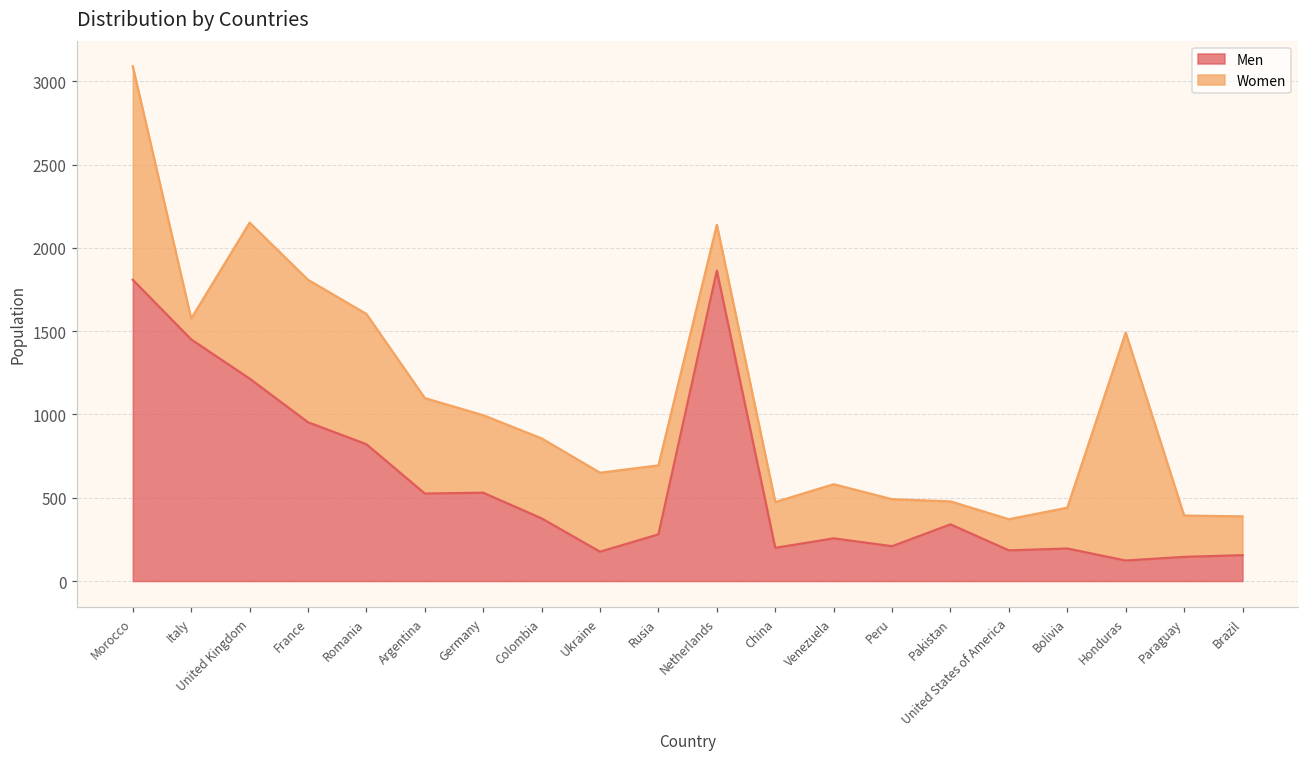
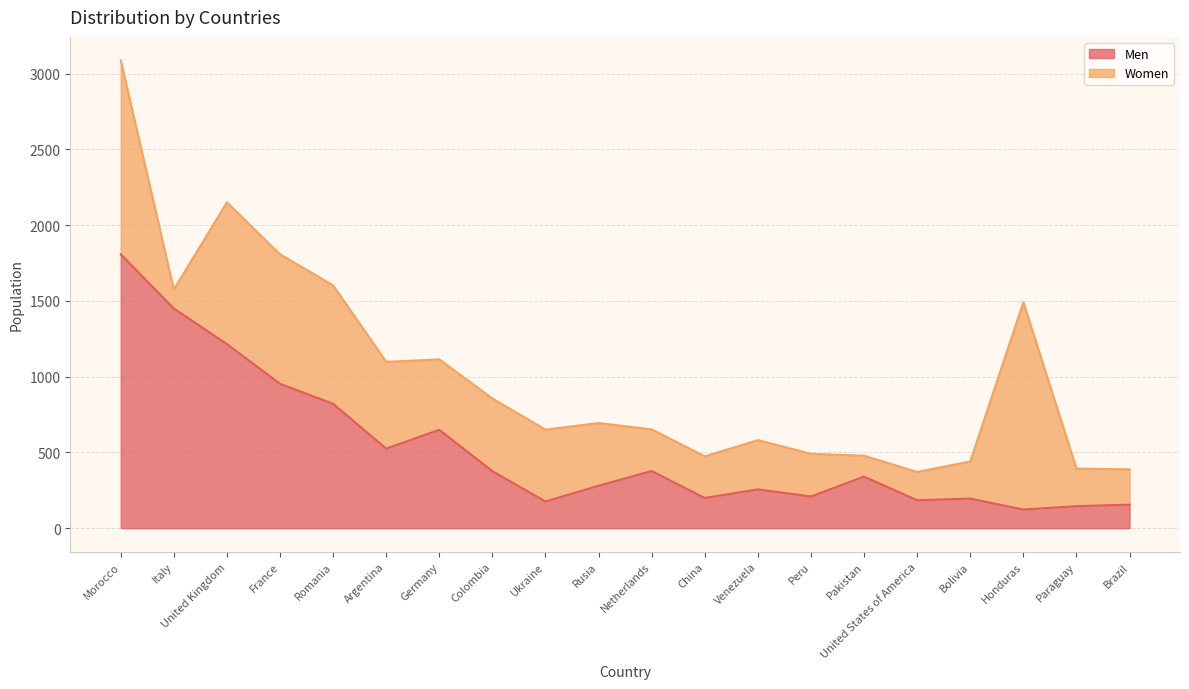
Men, Germany: 530 -> 650
Men, Netherlands: 1860 -> 380
